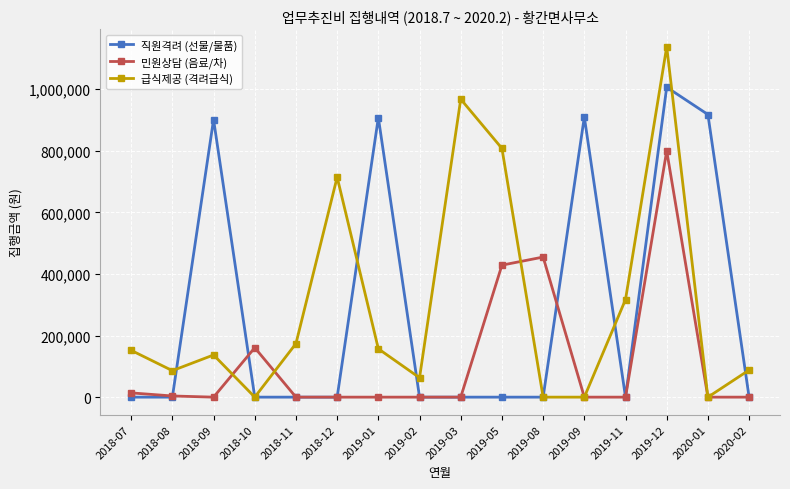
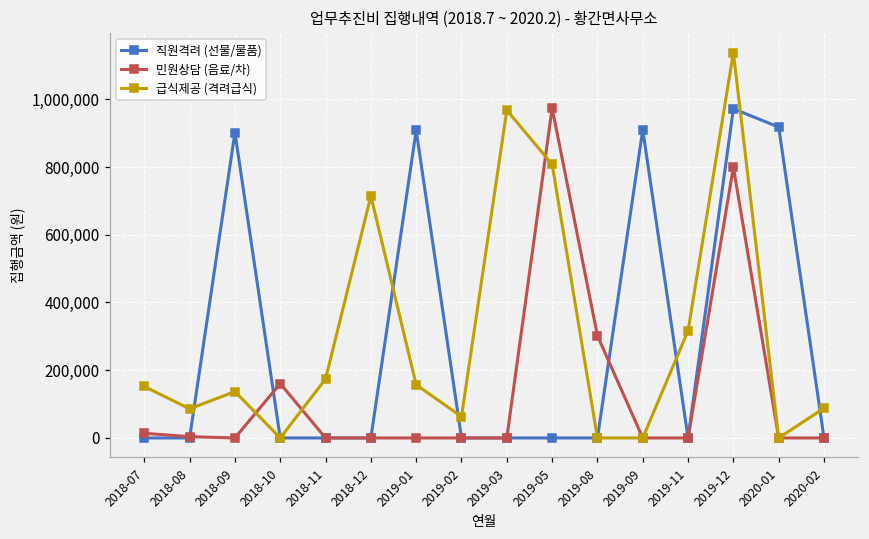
민원상담 (음료/차), 2019-05: 430,000 -> 970,000
민원상담 (음료/차), 2019-08: 460,000 -> 300,000
직원격려 (선물/물품), 2019-12: 1,010,000 -> 970,000
